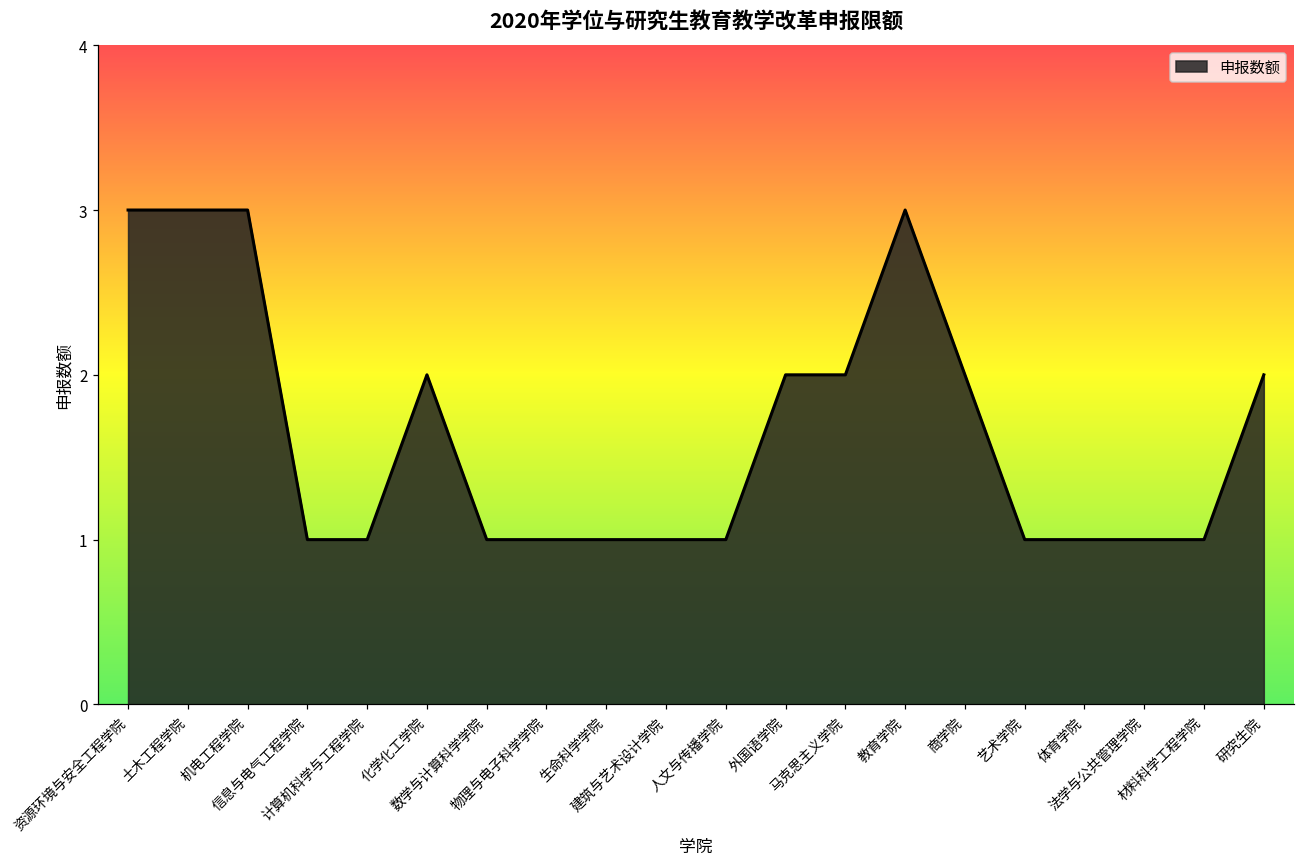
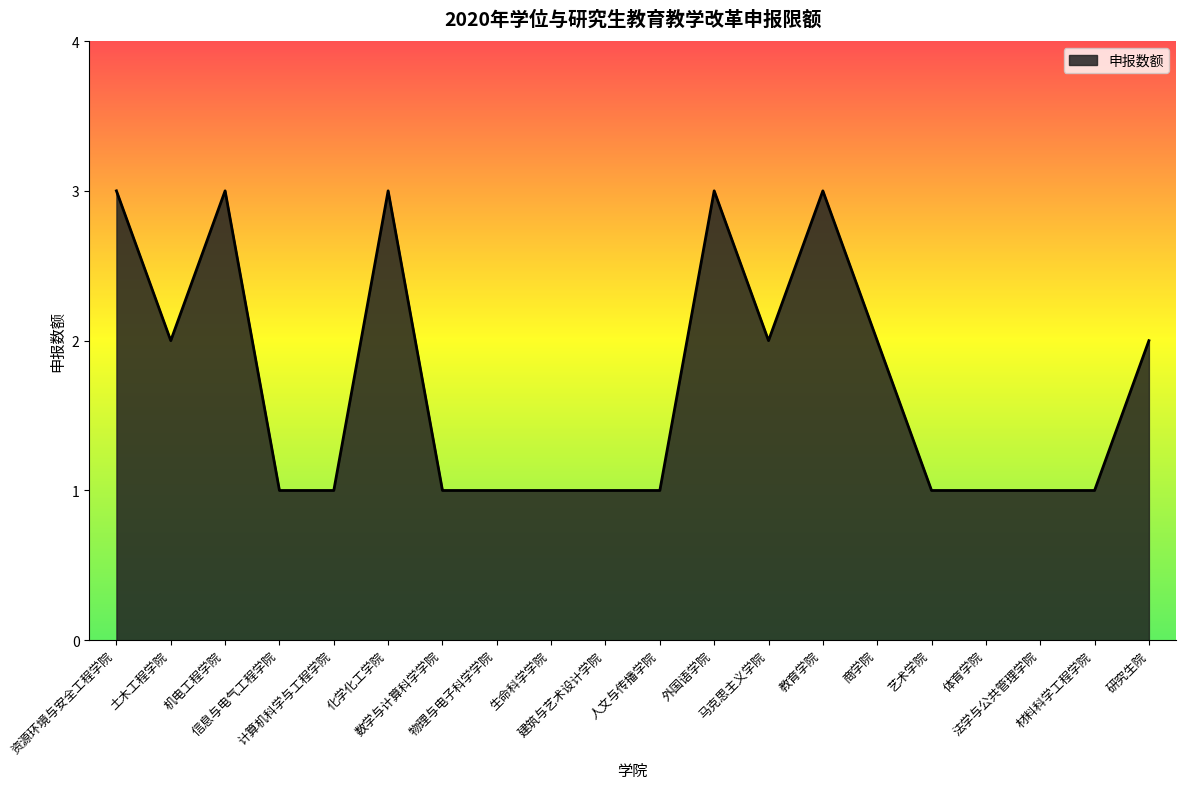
土木工程学院: 3 -> 2
化学化工学院: 2 -> 3
外国语学院: 2 -> 3
